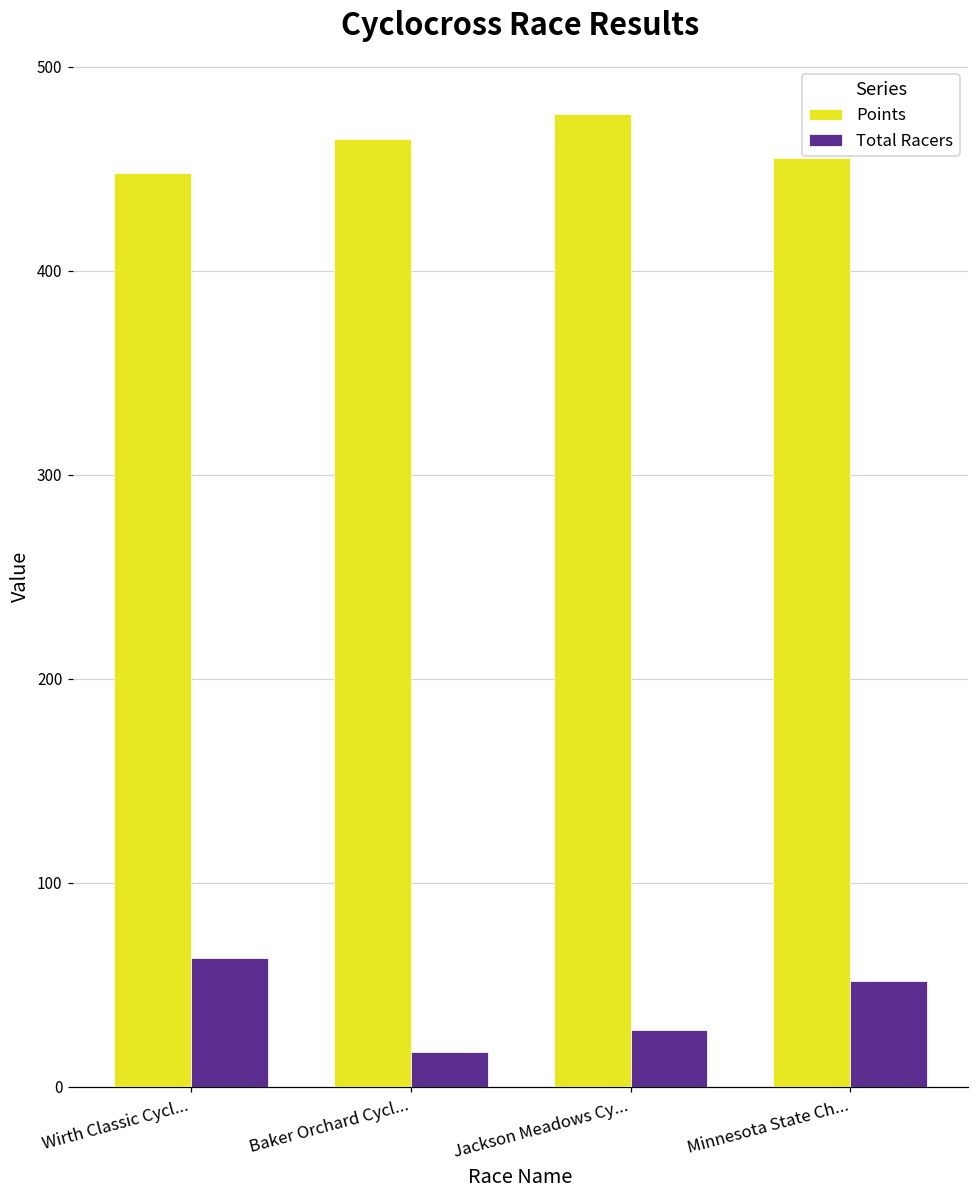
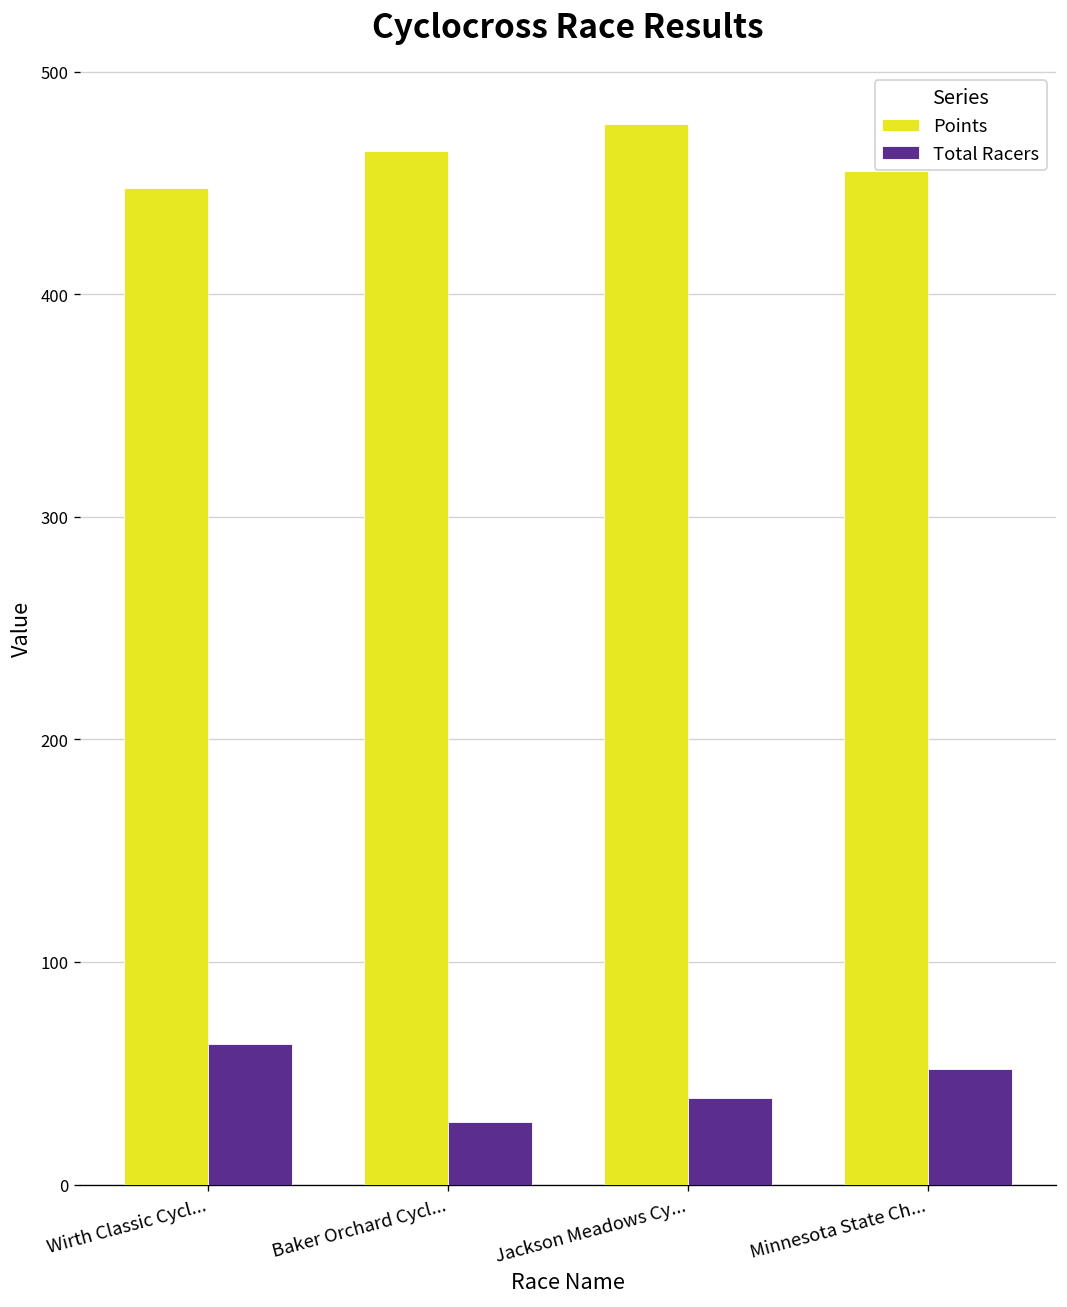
Total Racers, Baker Orchard Cycl...: 17 -> 28
Total Racers, Jackson Meadows Cy...: 28 -> 39
